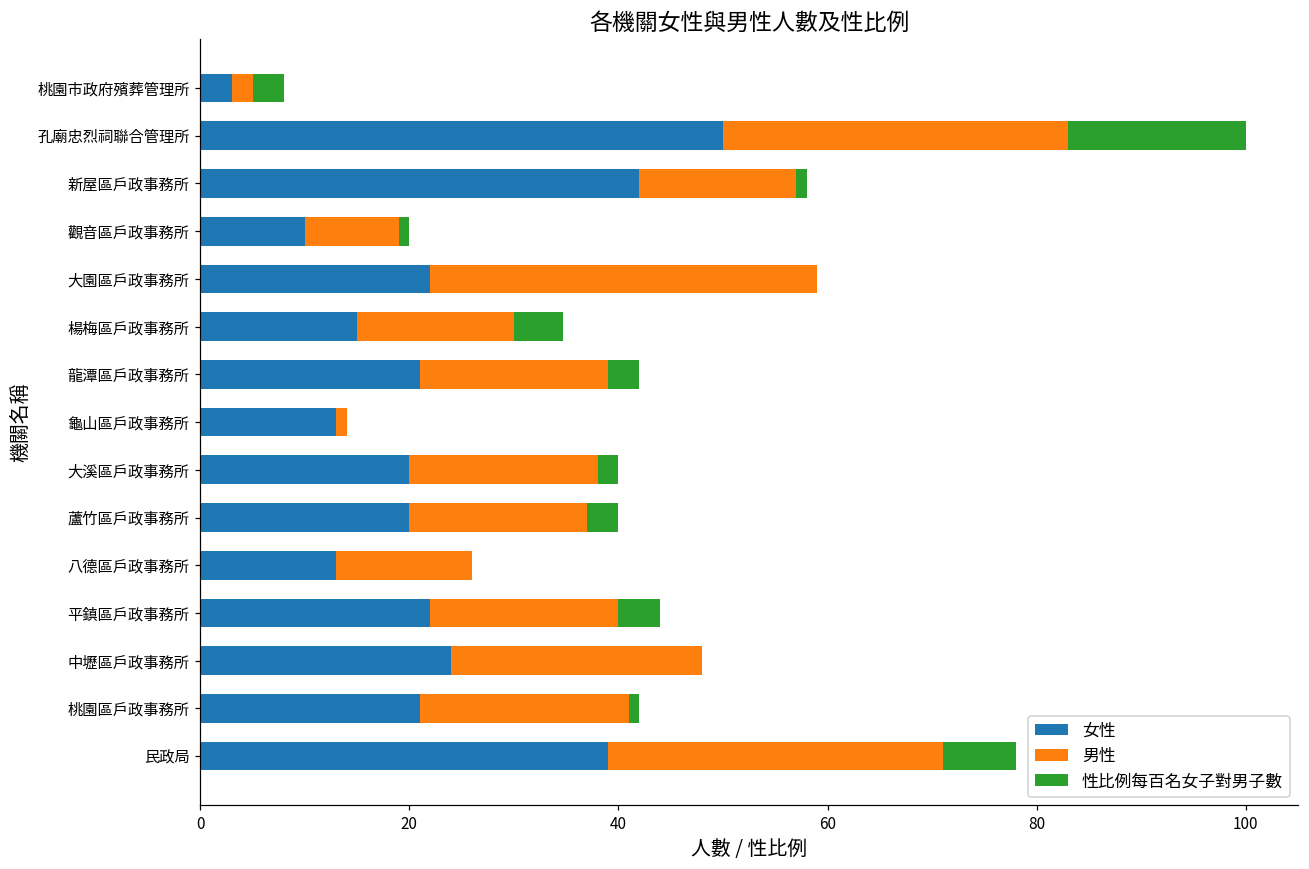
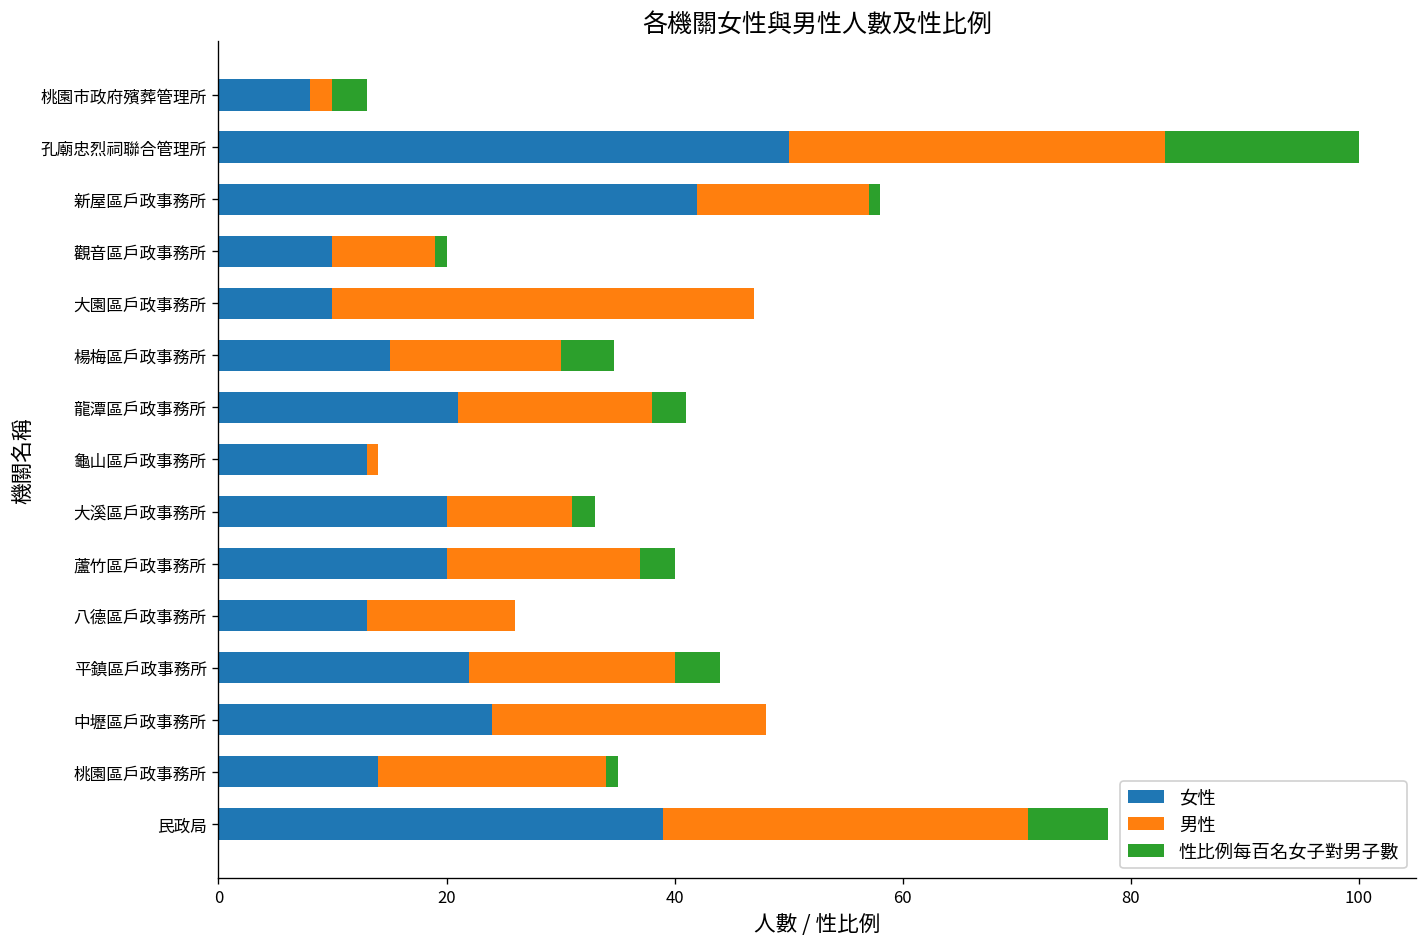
女性, 桃園市政府殯葬管理所: 3 -> 8
女性, 大園區戶政事務所: 22 -> 10
男性, 龍潭區戶政事務所: 18 -> 17
男性, 大溪區戶政事務所: 18 -> 11
女性, 桃園區戶政事務所: 21 -> 14
